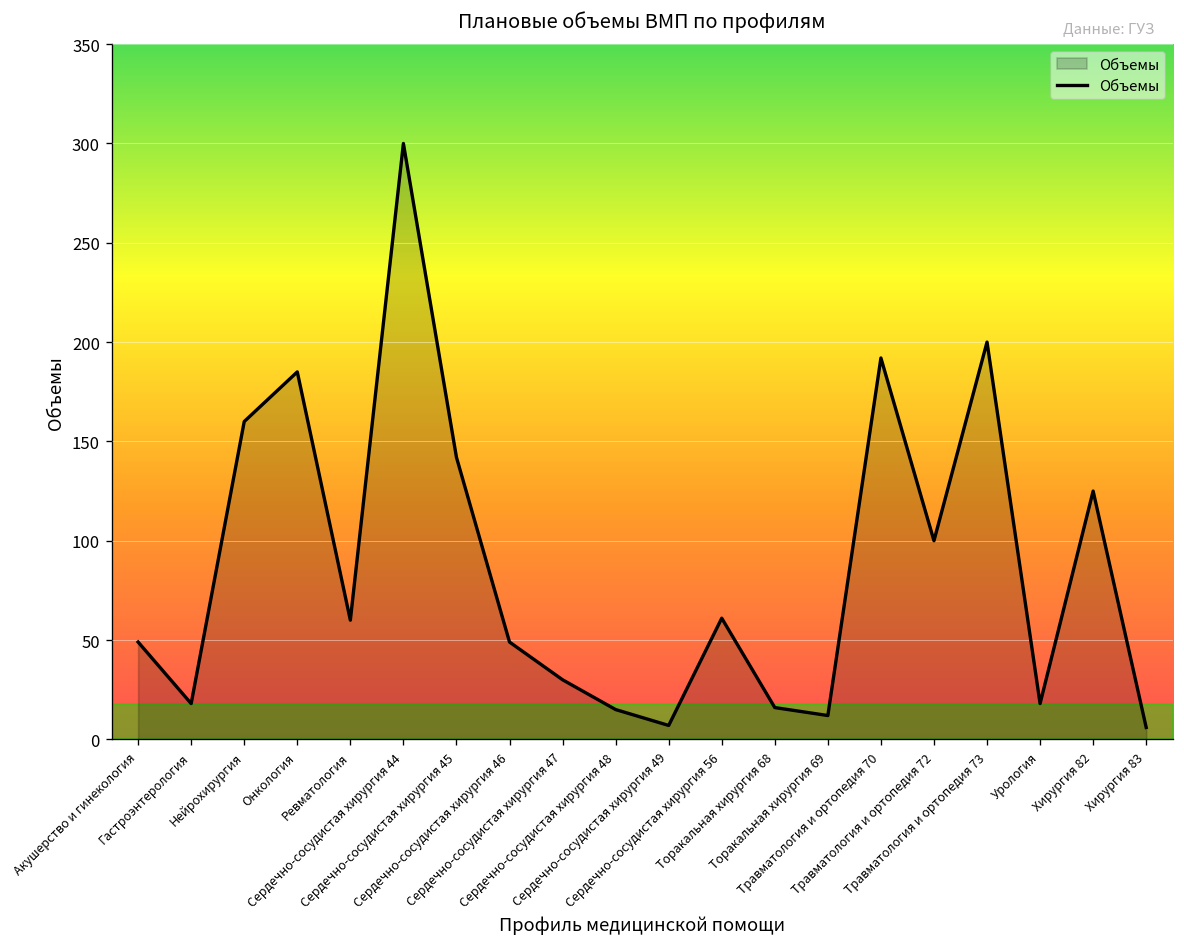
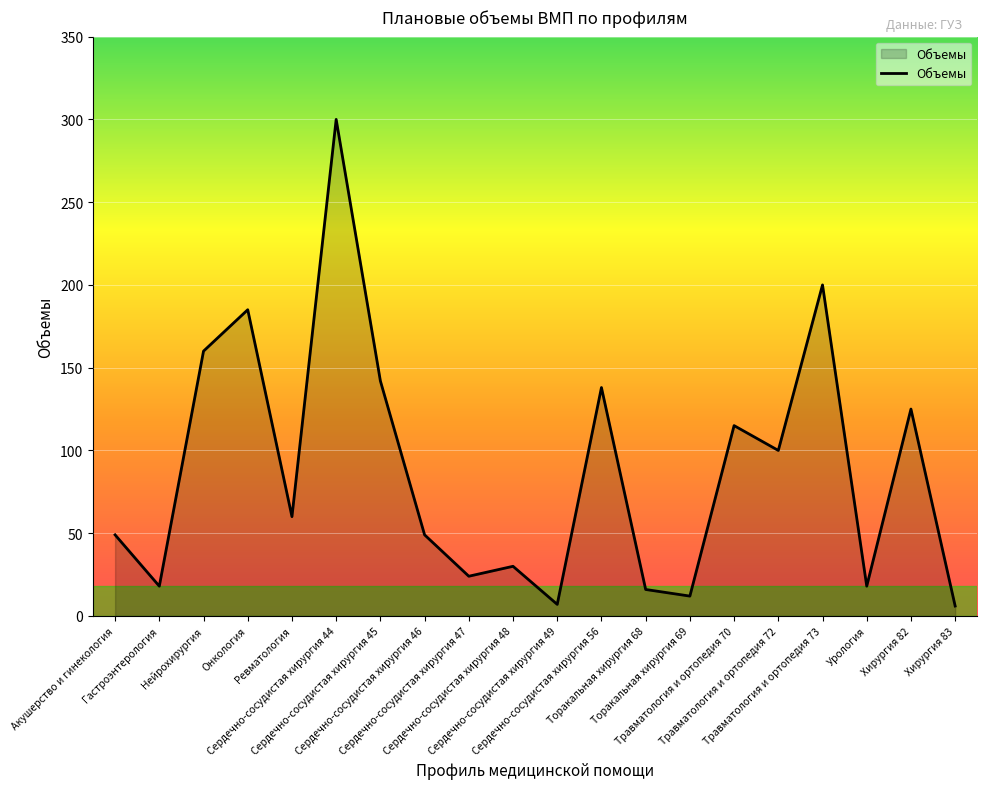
Сердечно-сосудистая хирургия 47: 30 -> 24
Сердечно-сосудистая хирургия 48: 15 -> 30
Сердечно-сосудистая хирургия 56: 61 -> 138
Травматология и ортопедия 70: 192 -> 115
